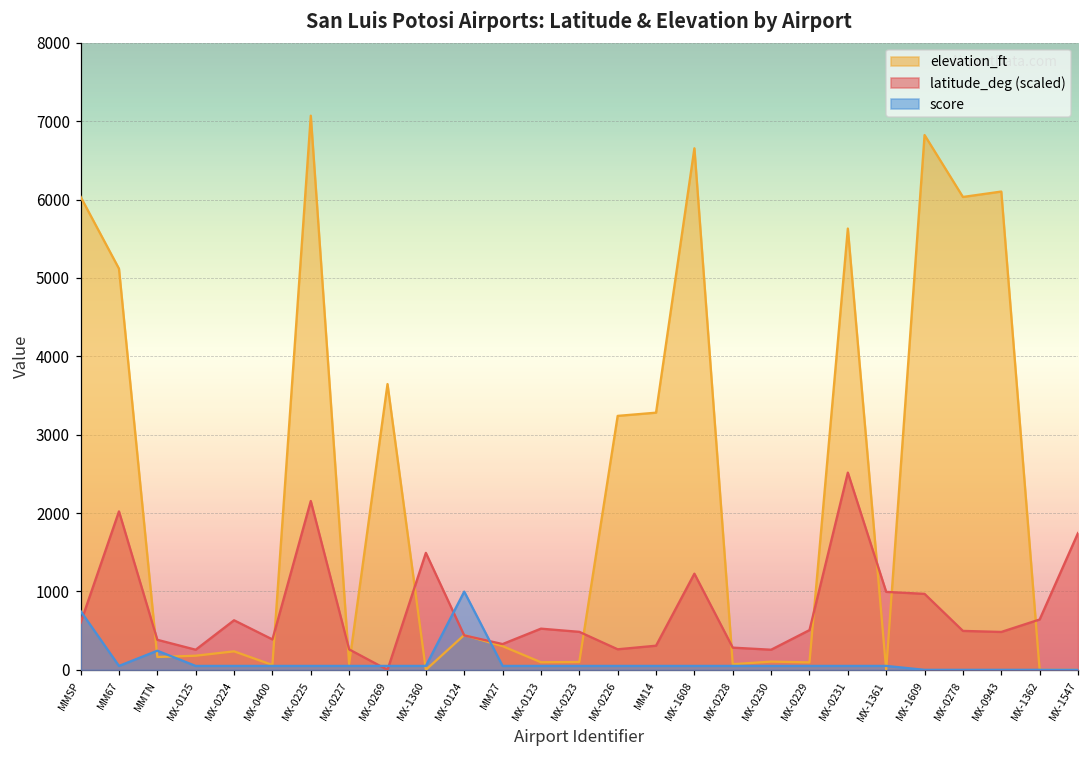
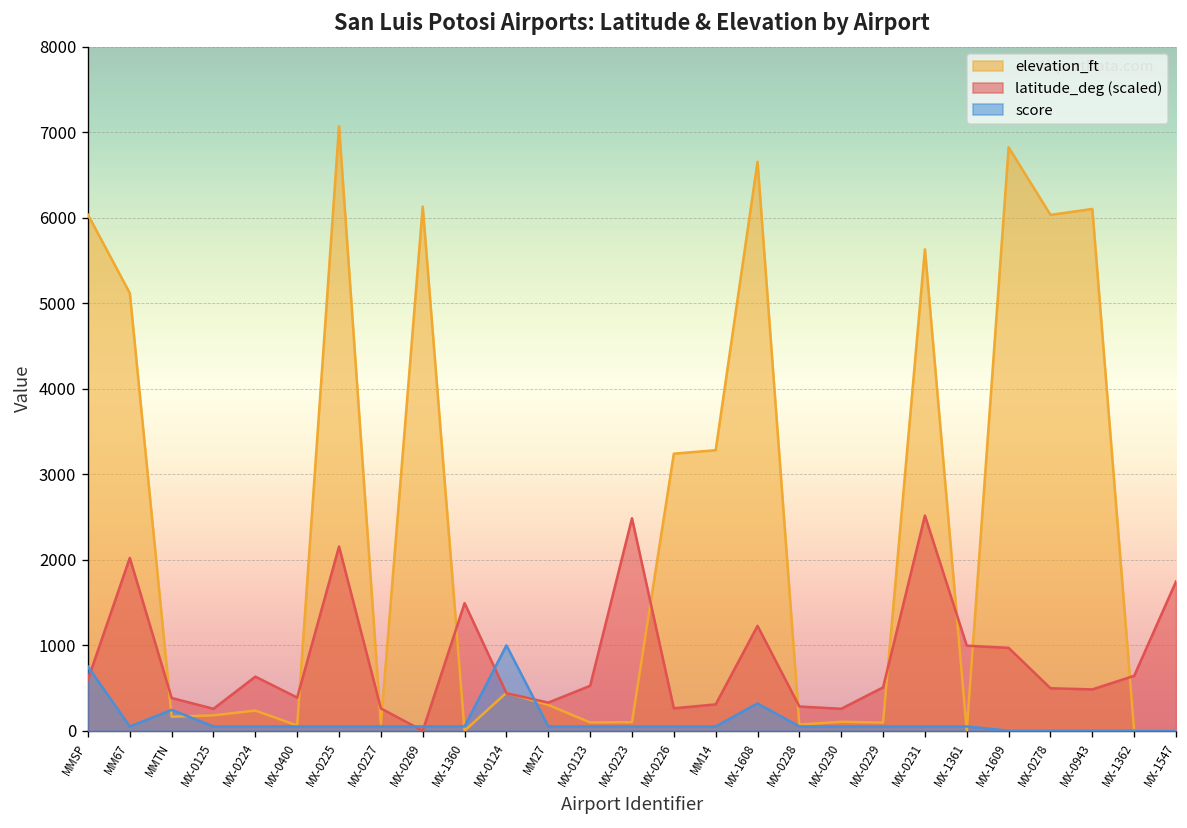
elevation_ft, MX-0269: 3600 -> 6100
latitude_deg (scaled), MX-0223: 500 -> 2500
score, MX-1608: 100 -> 300
